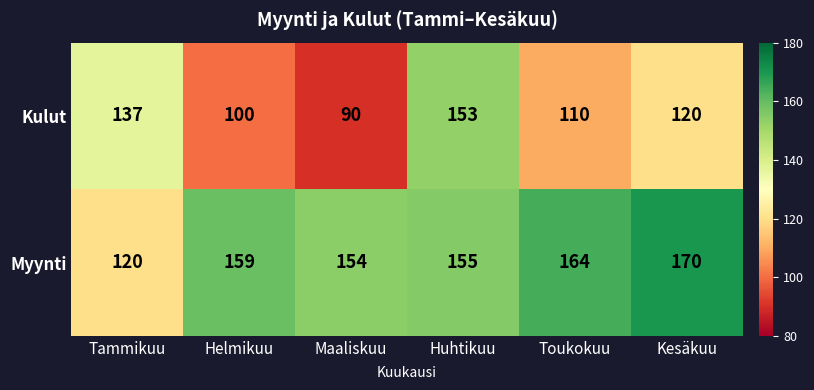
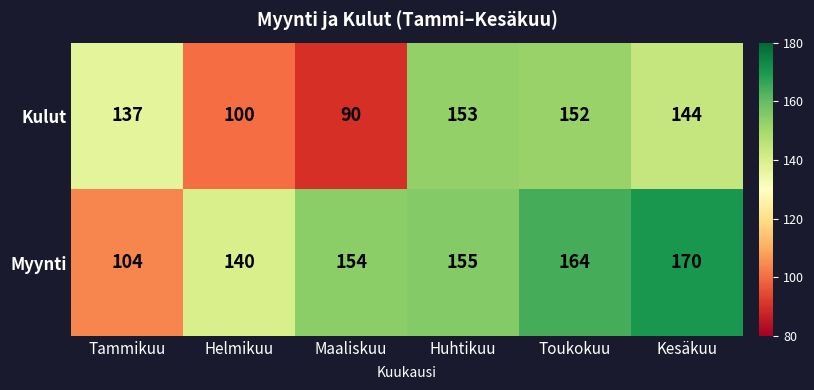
Kulut, Toukokuu: 110 -> 152
Kulut, Kesäkuu: 120 -> 144
Myynti, Tammikuu: 120 -> 104
Myynti, Helmikuu: 159 -> 140
